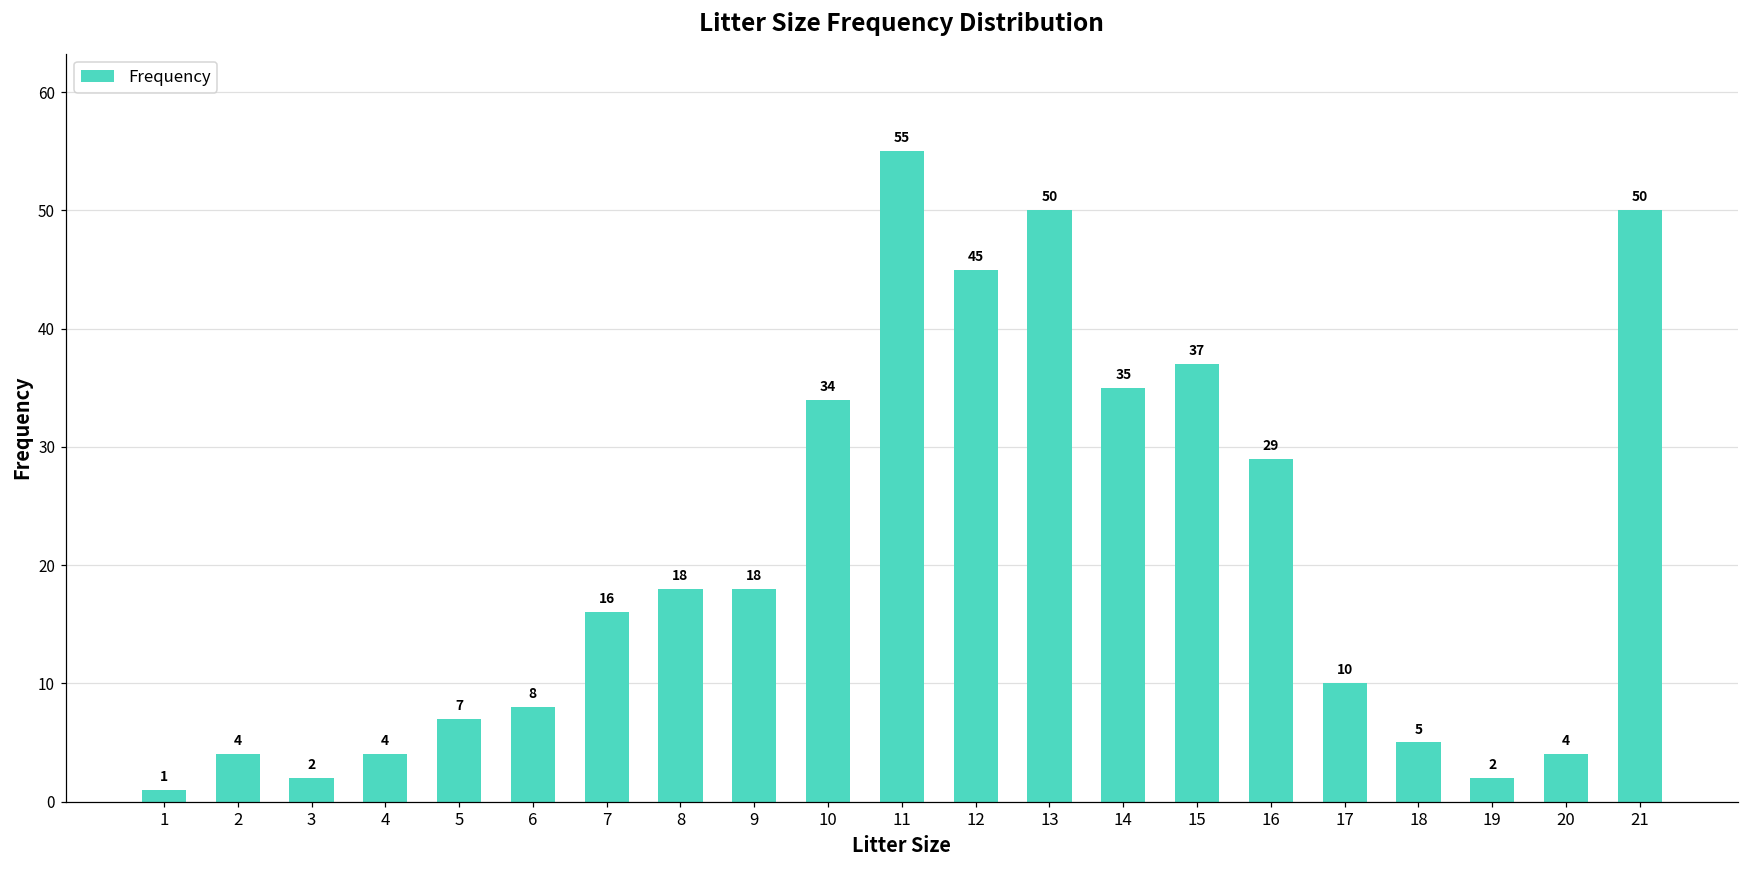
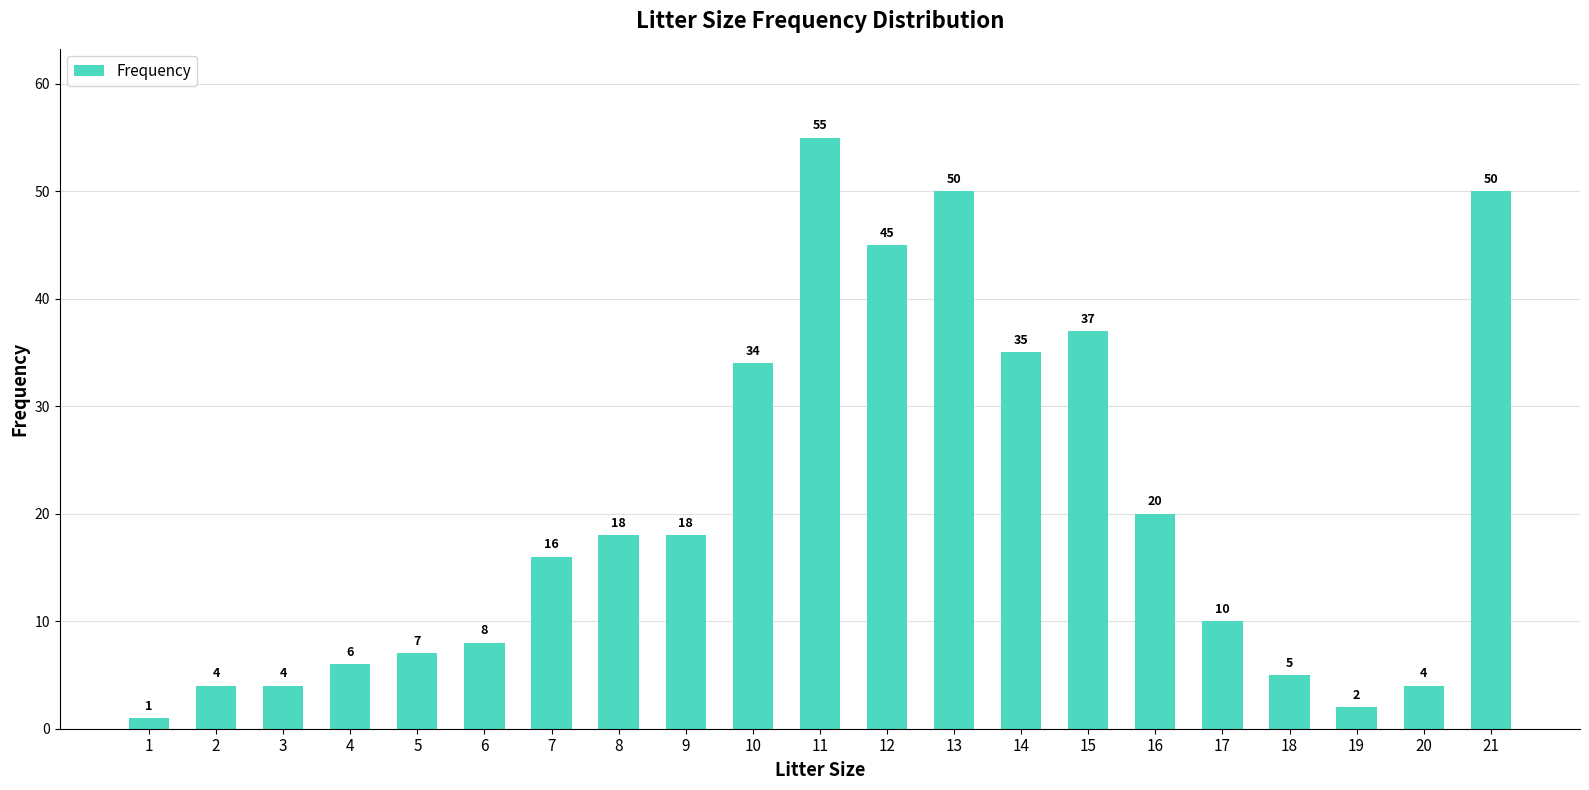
3: 2 -> 4
4: 4 -> 6
16: 29 -> 20
